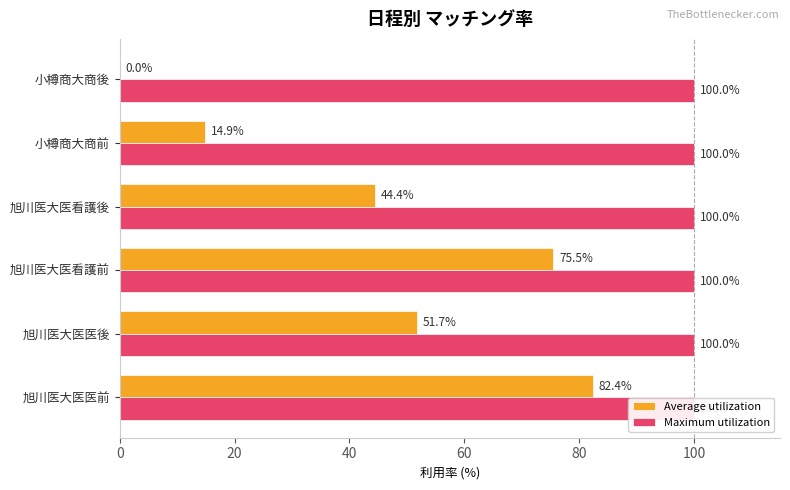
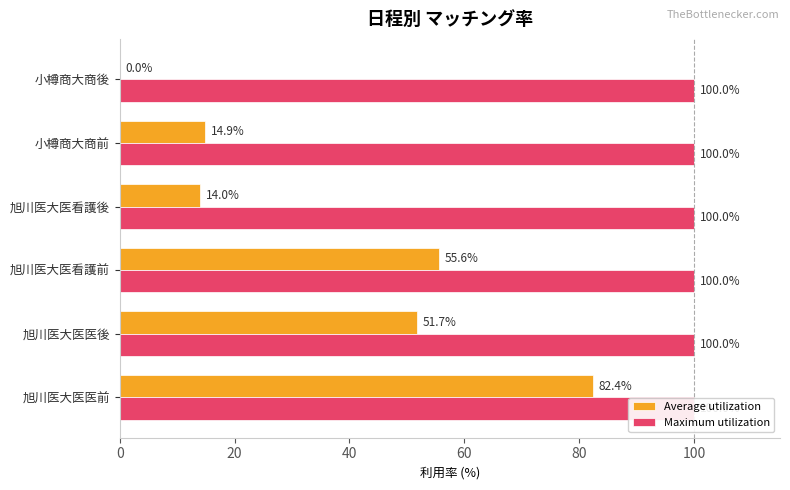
Average utilization, 旭川医大医看護後: 44.4% -> 14.0%
Average utilization, 旭川医大医看護前: 75.5% -> 55.6%
